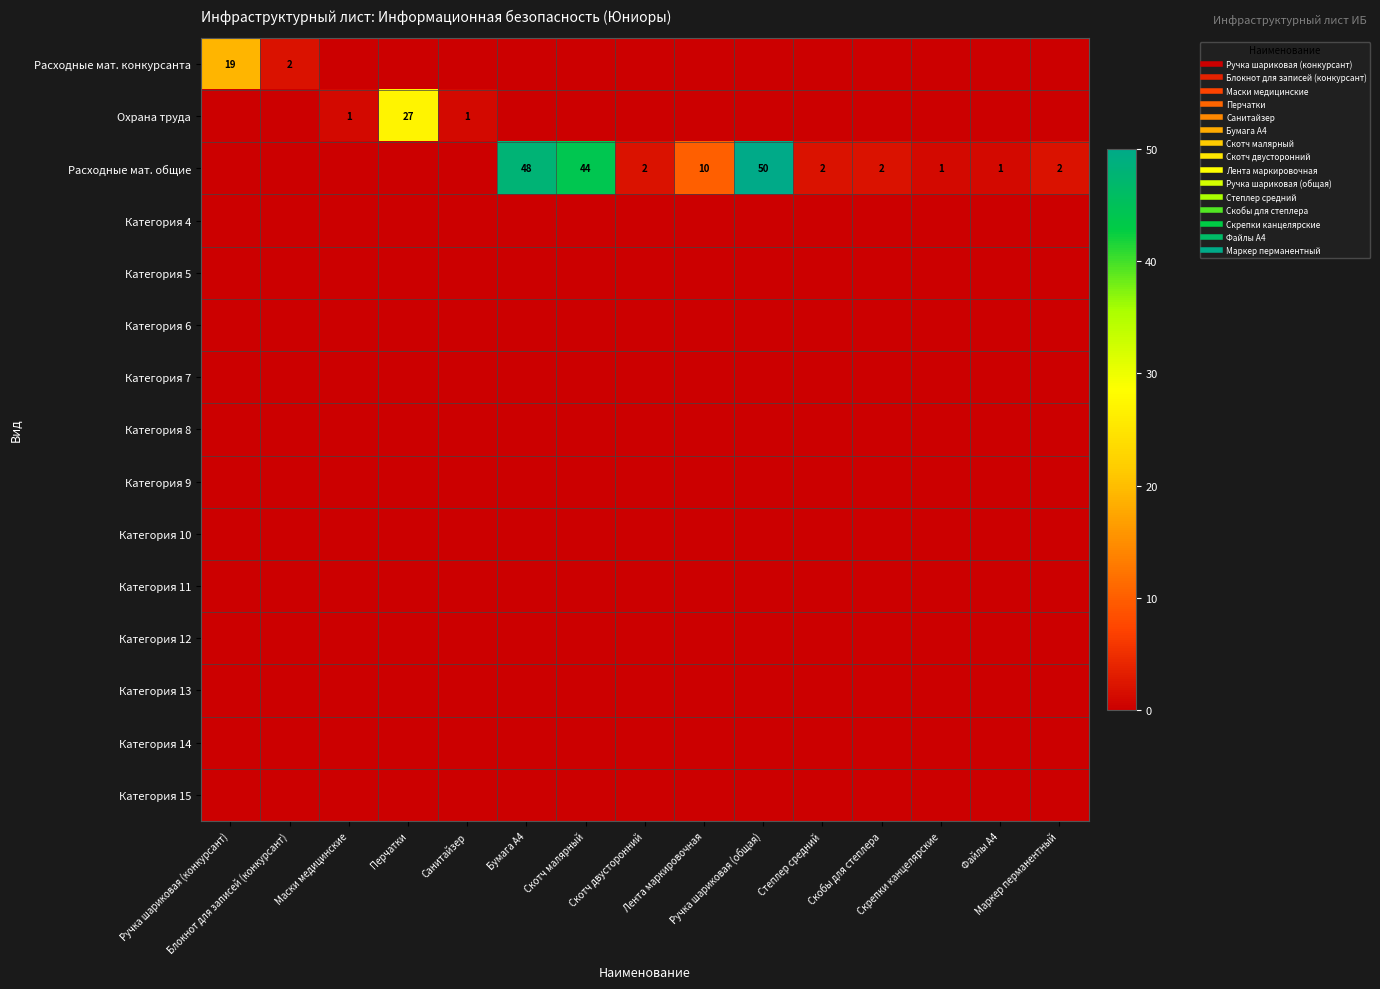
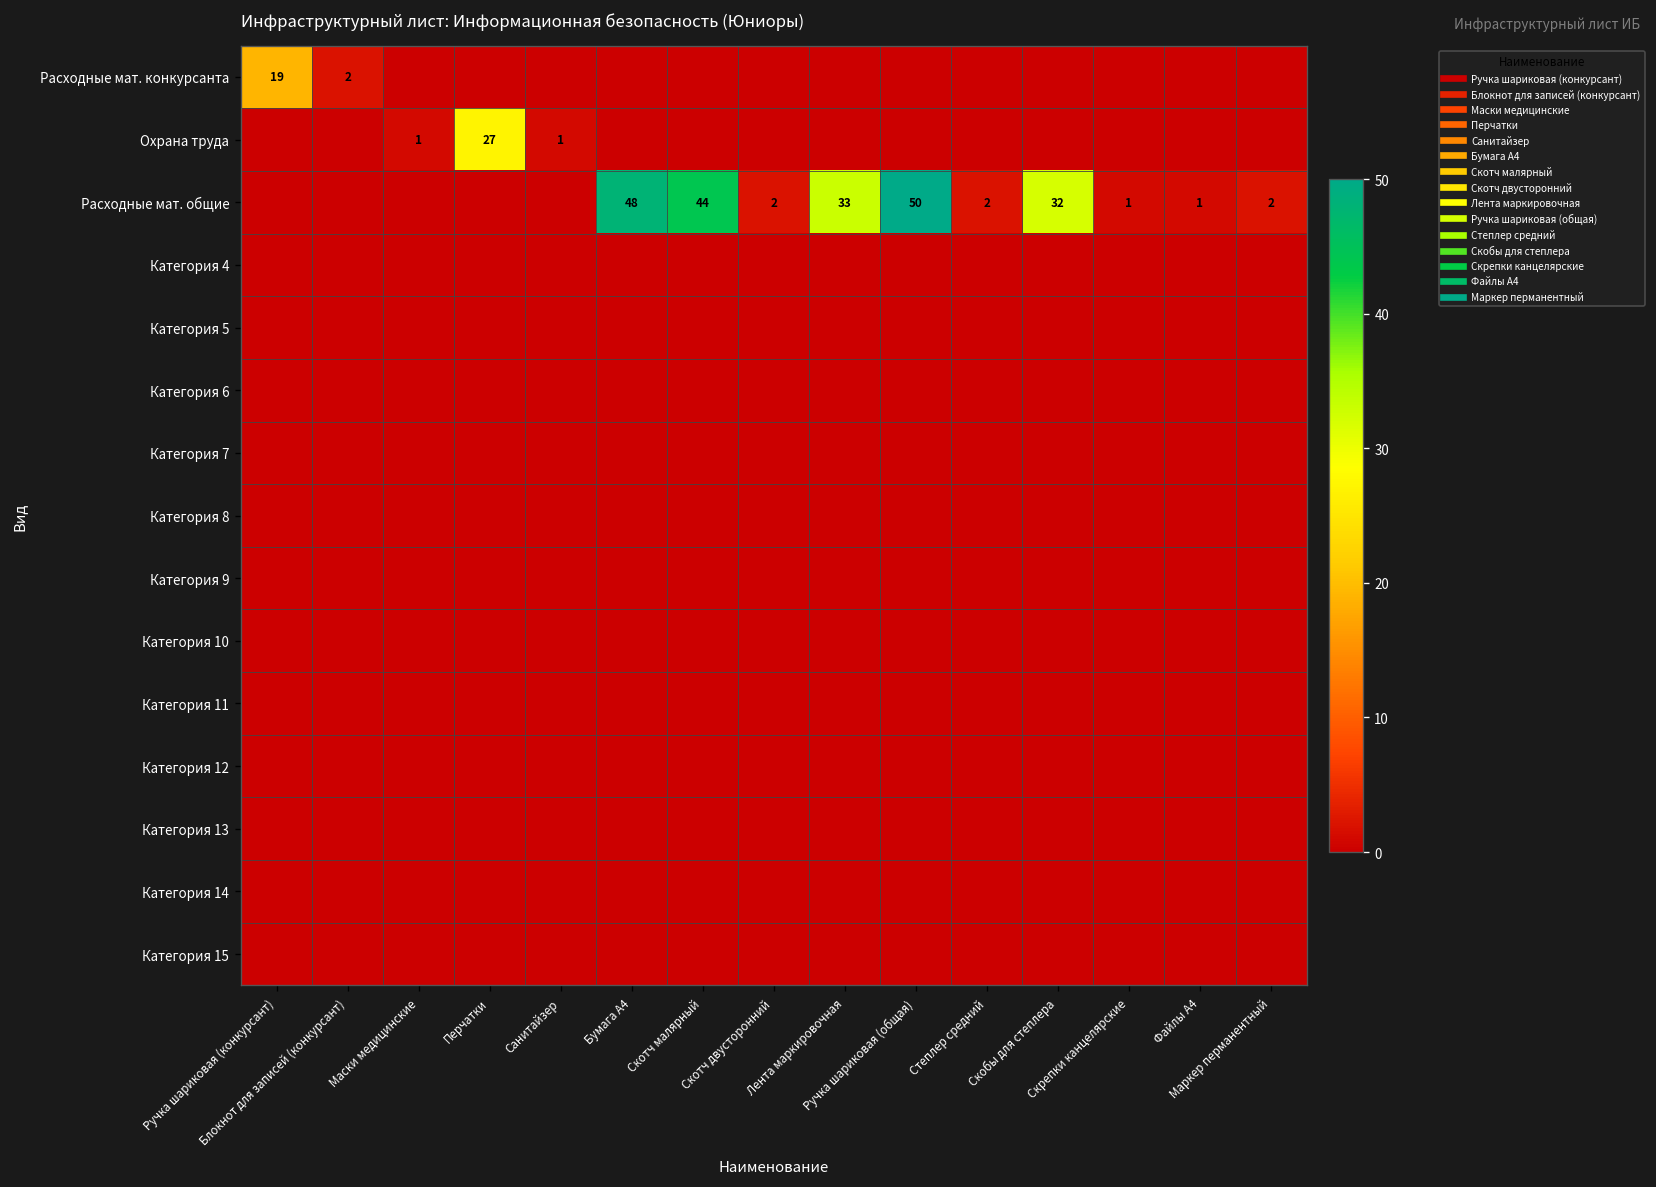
Расходные мат. общие, Лента маркировочная: 10 -> 33
Расходные мат. общие, Скобы для степлера: 2 -> 32
